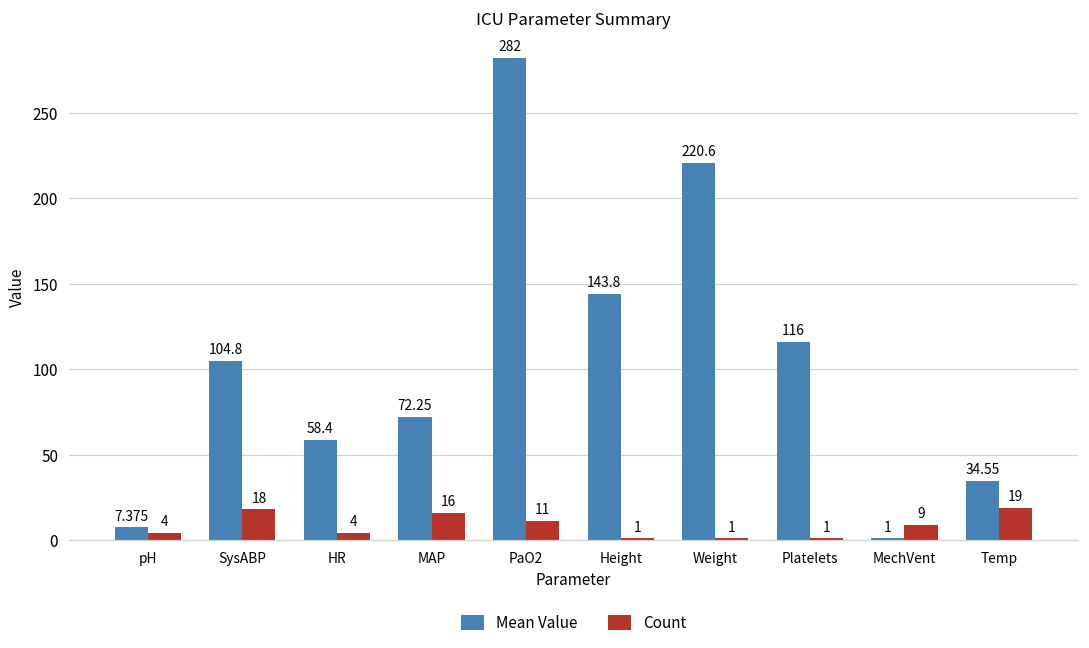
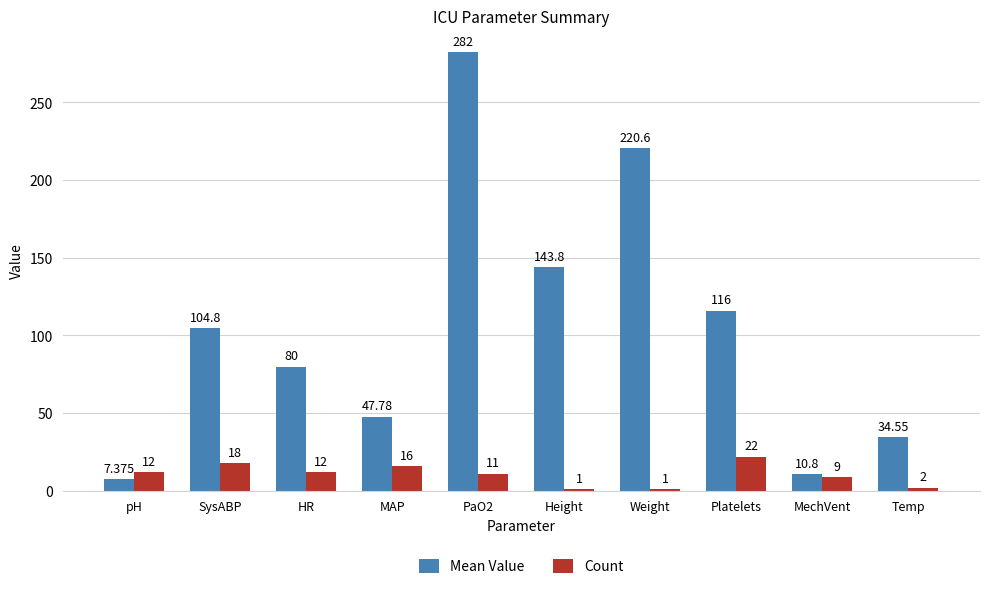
Count, pH: 4 -> 12
Mean Value, HR: 58.4 -> 80
Count, HR: 4 -> 12
Mean Value, MAP: 72.25 -> 47.78
Count, Platelets: 1 -> 22
Mean Value, MechVent: 1 -> 10.8
Count, Temp: 19 -> 2
